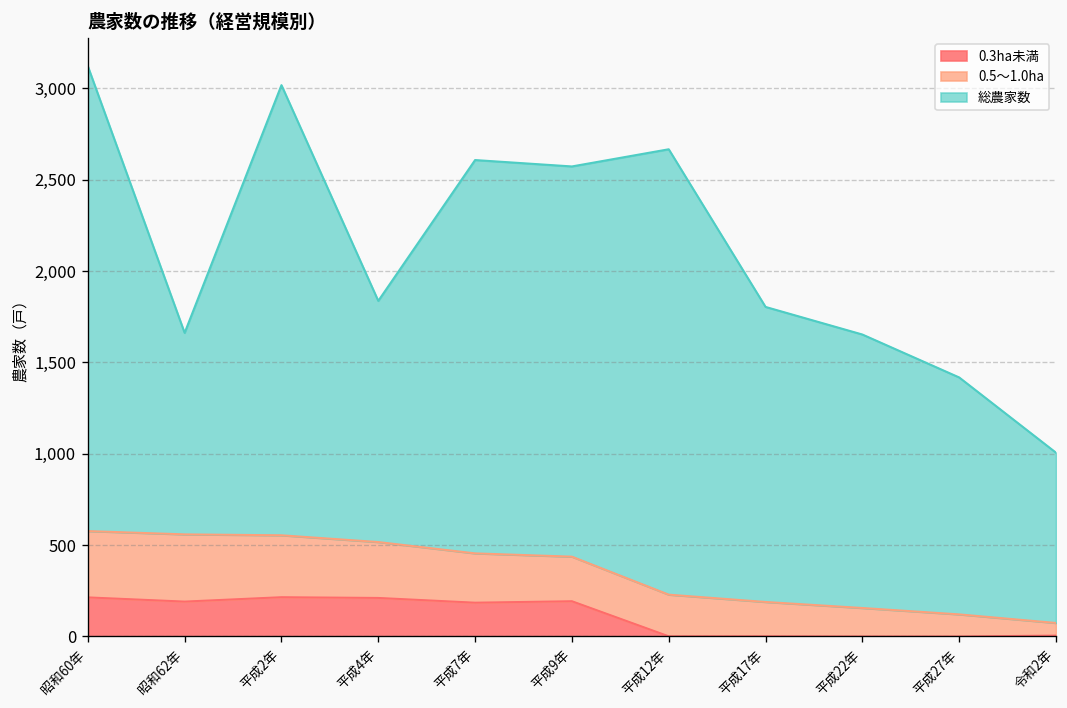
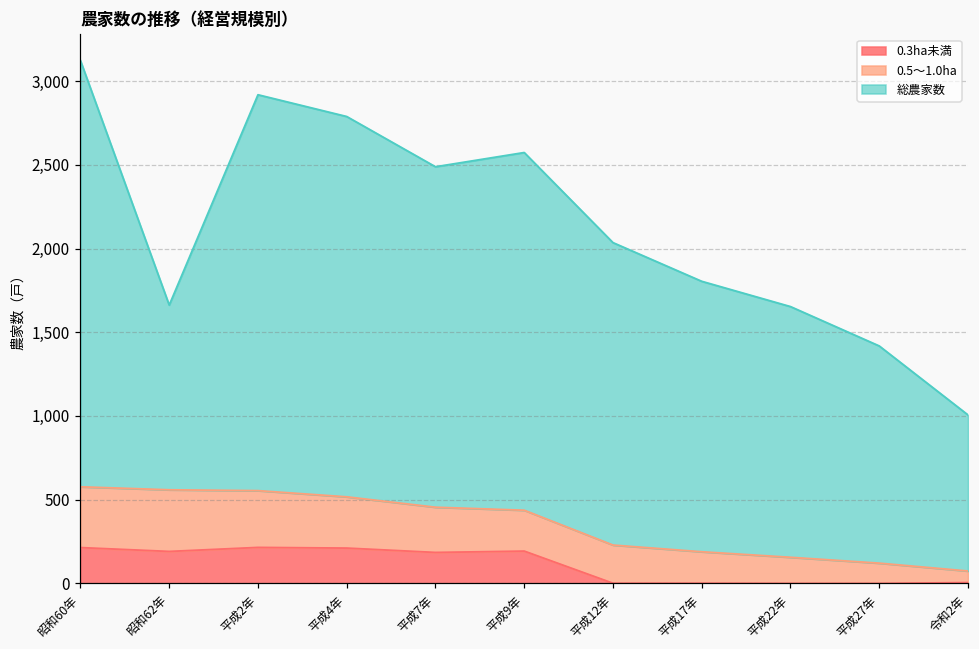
総農家数, 平成2年: 2,460 -> 2,360
総農家数, 平成4年: 1,320 -> 2,270
総農家数, 平成7年: 2,150 -> 2,030
総農家数, 平成12年: 2,440 -> 1,810
